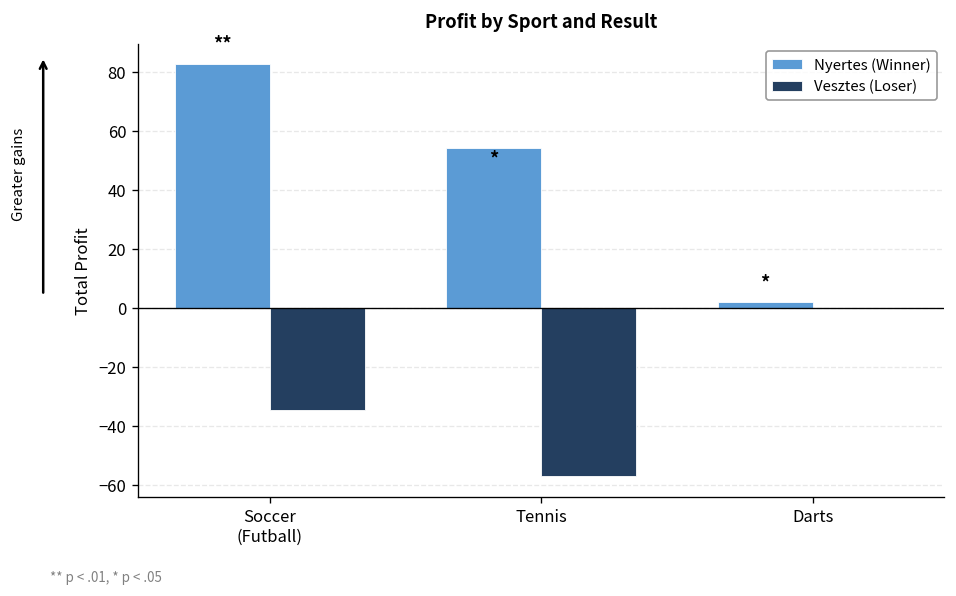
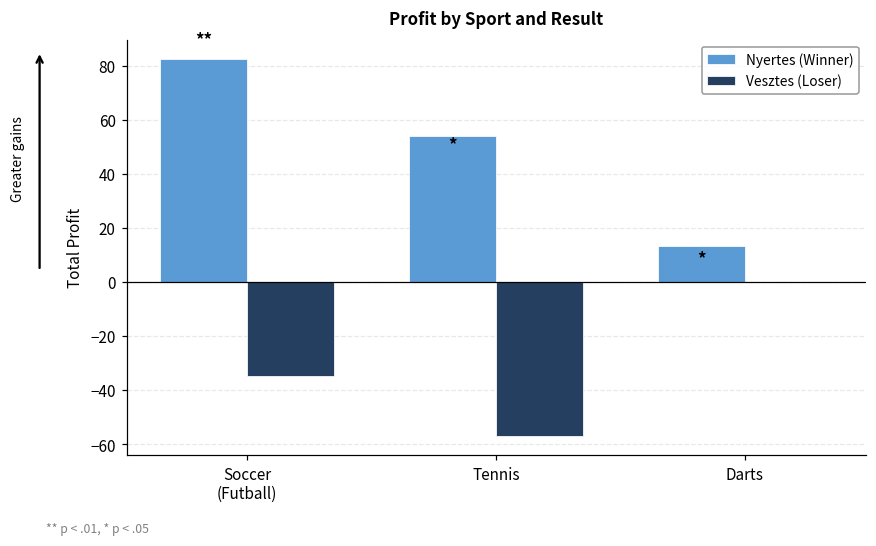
Nyertes (Winner), Darts: 2 -> 13
